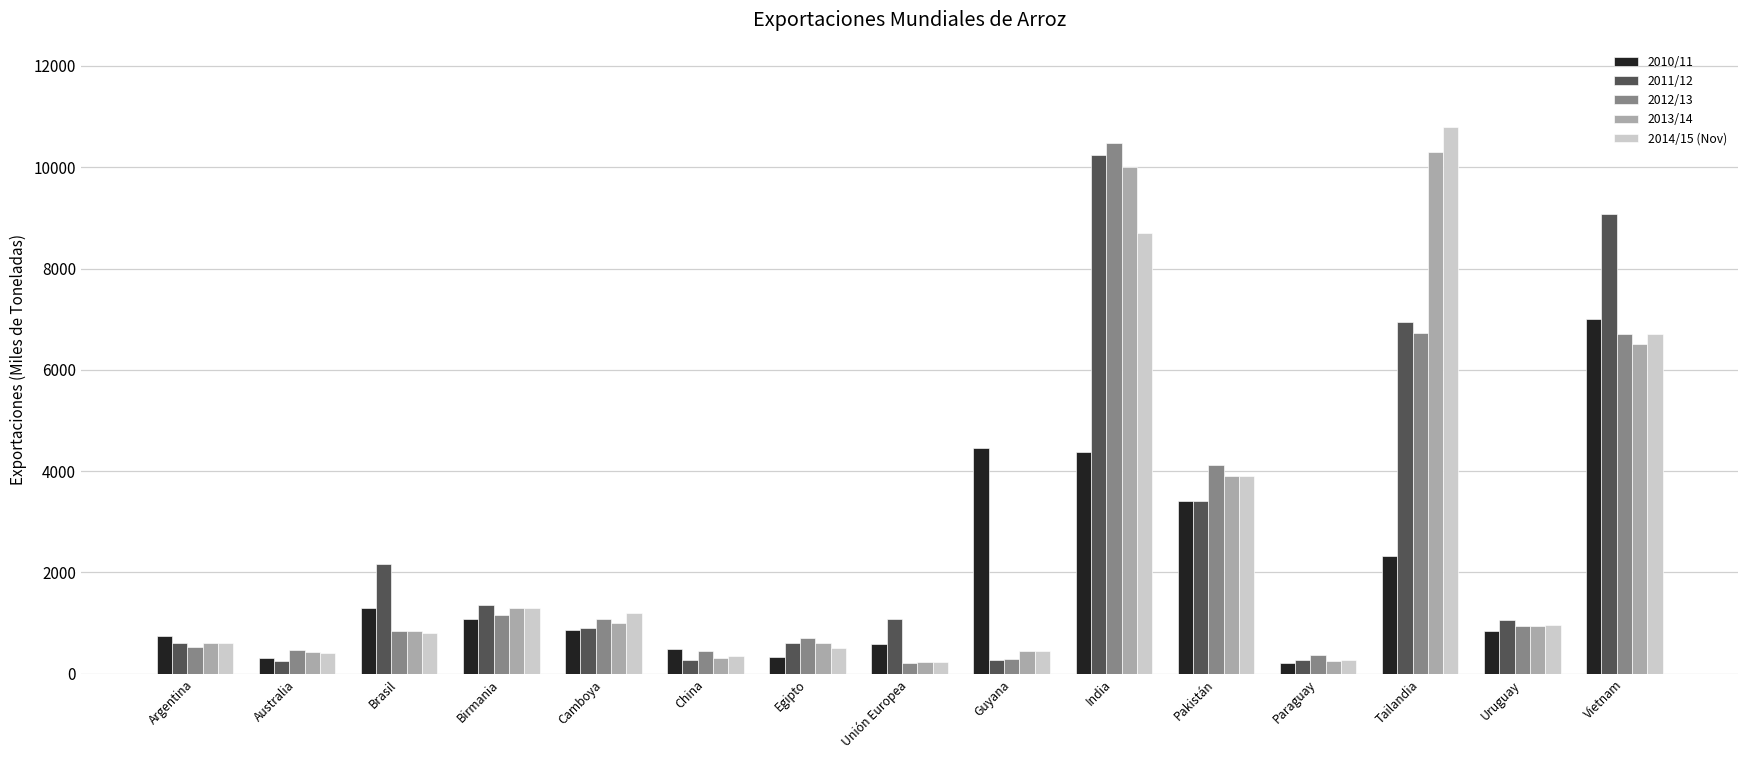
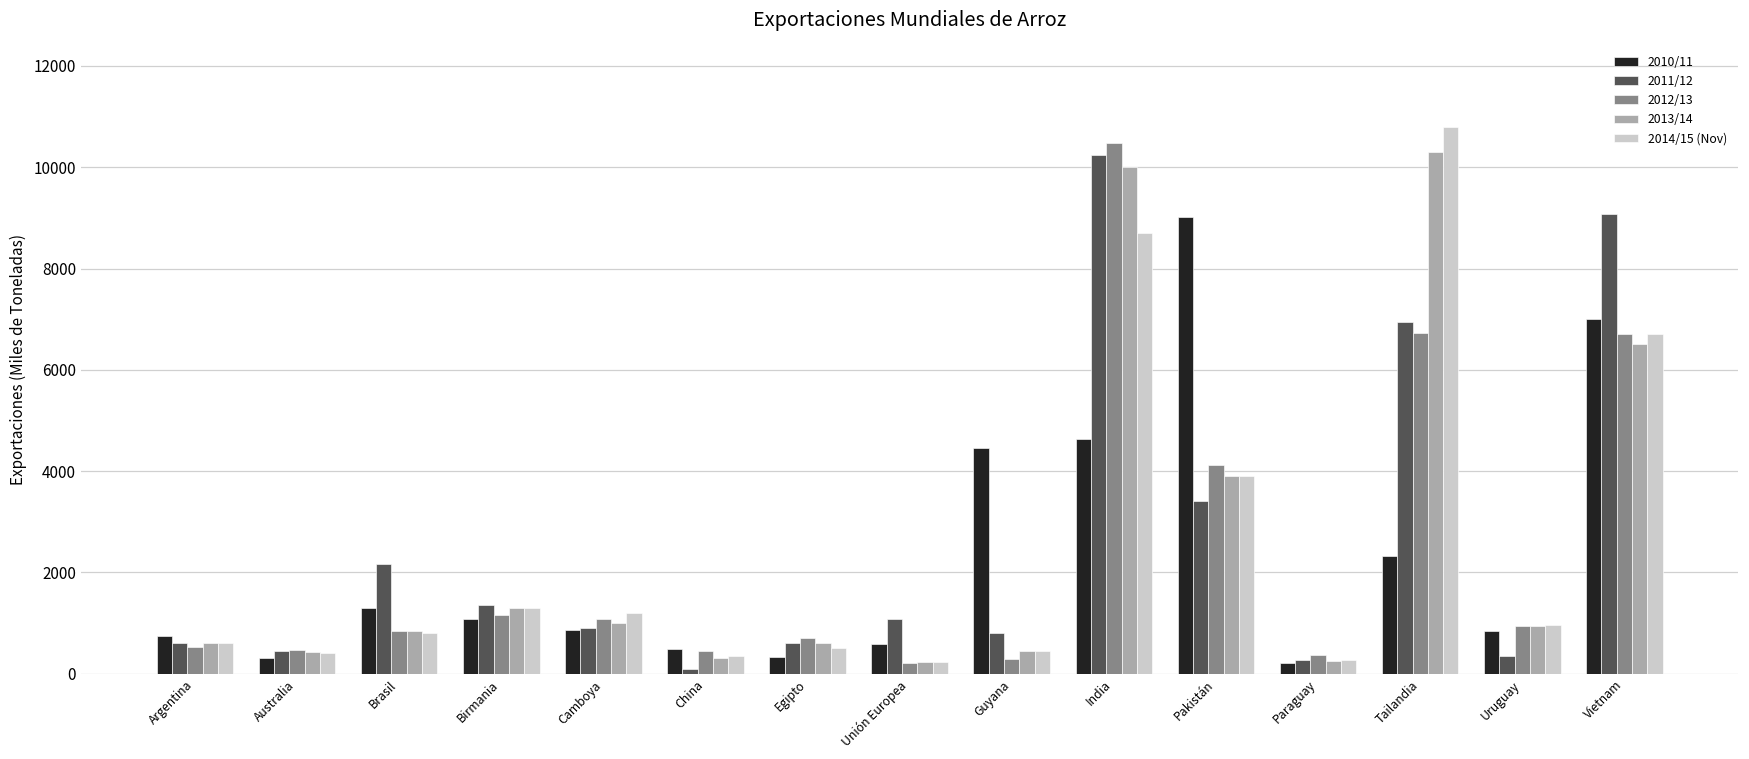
2011/12, Australia: 200 -> 400
2011/12, China: 300 -> 100
2011/12, Guyana: 300 -> 800
2010/11, India: 4400 -> 4600
2010/11, Pakistán: 3400 -> 9000
2011/12, Uruguay: 1100 -> 300
